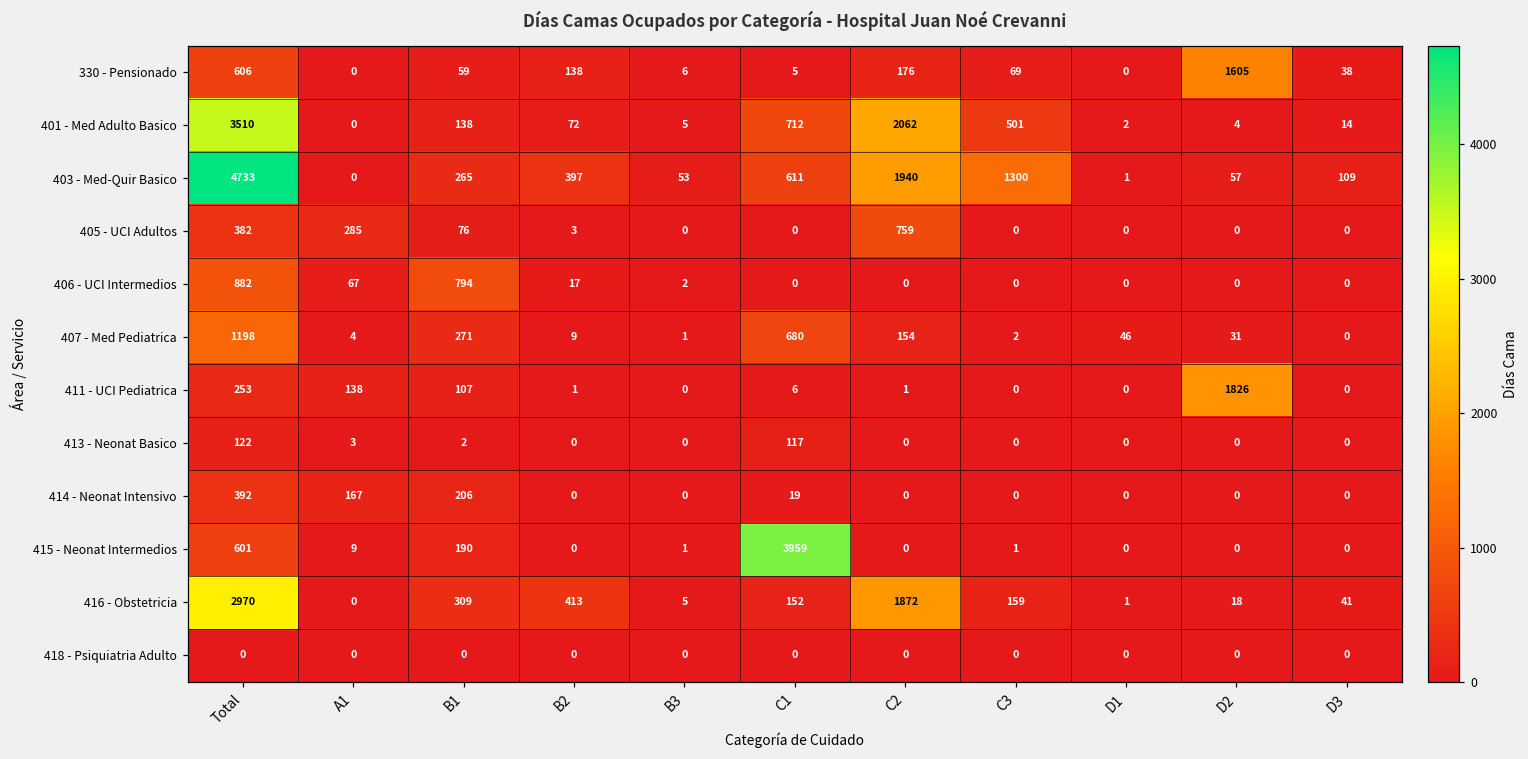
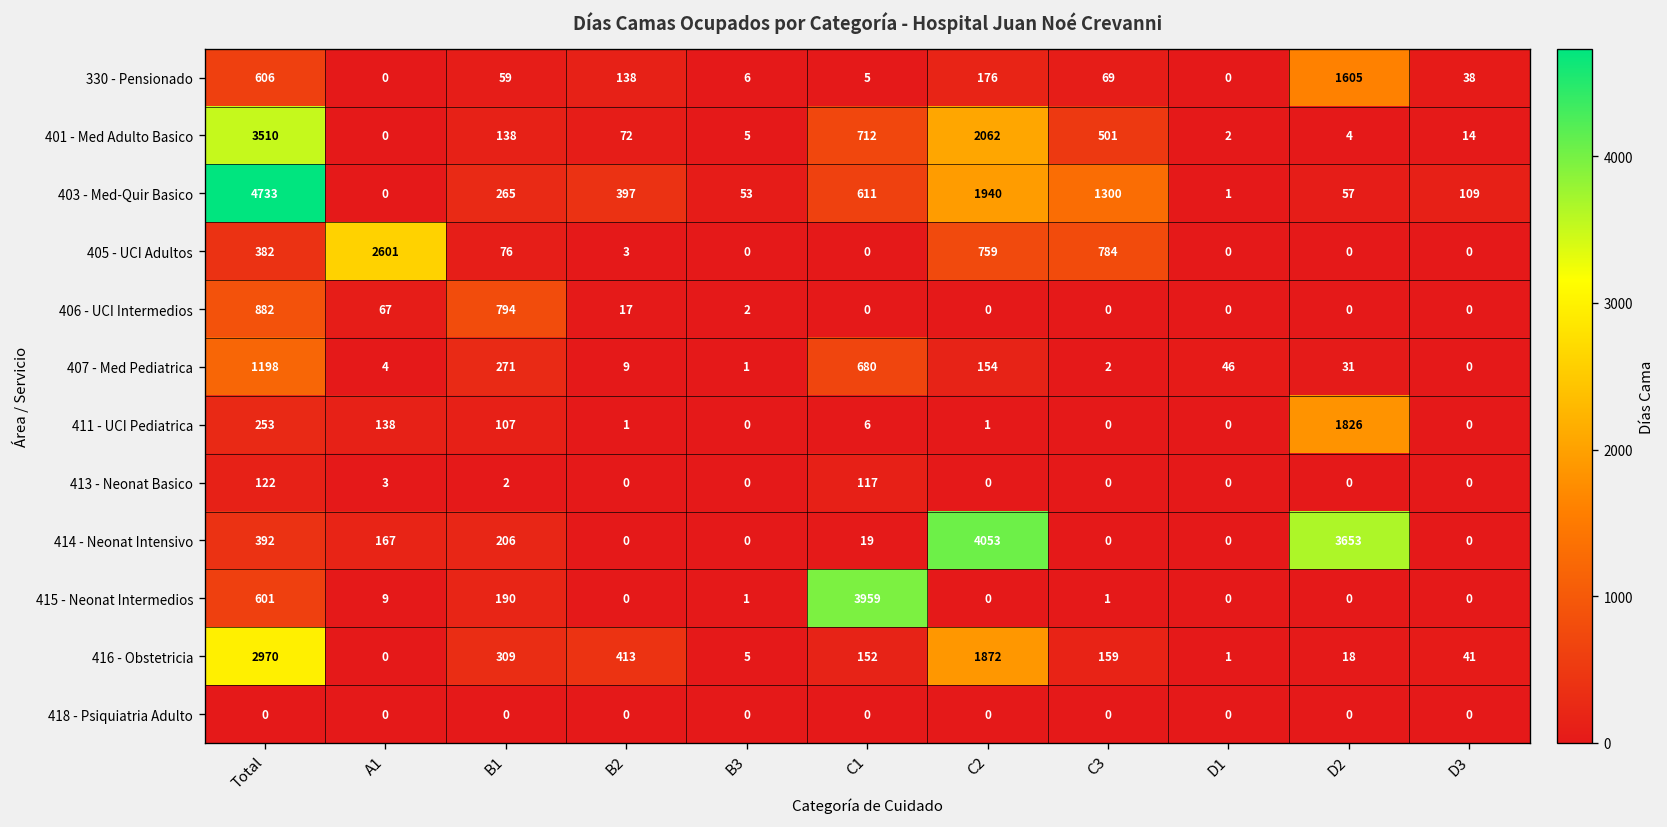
405 - UCI Adultos, A1: 285 -> 2601
405 - UCI Adultos, C3: 0 -> 784
414 - Neonat Intensivo, C2: 0 -> 4053
414 - Neonat Intensivo, D2: 0 -> 3653
